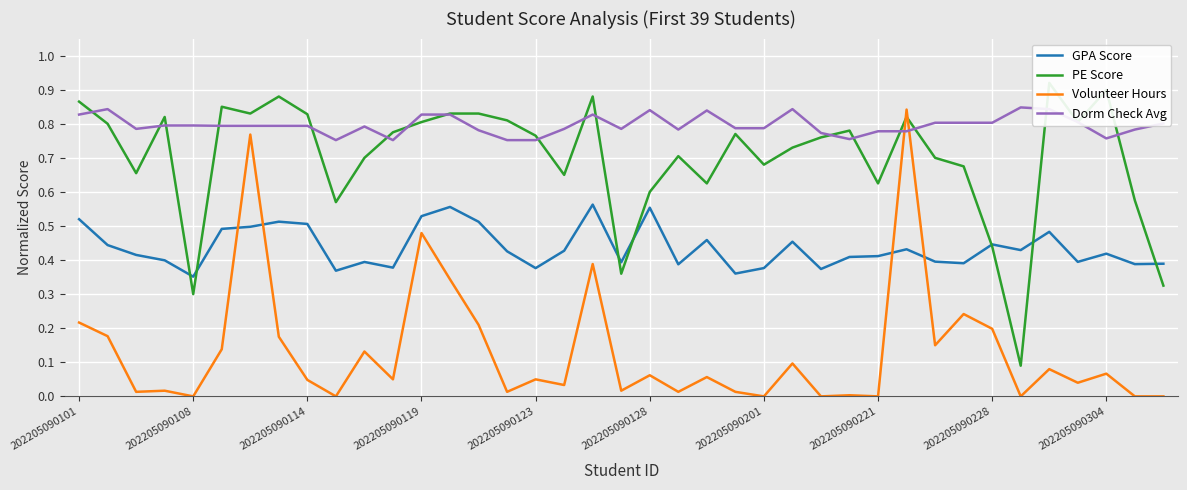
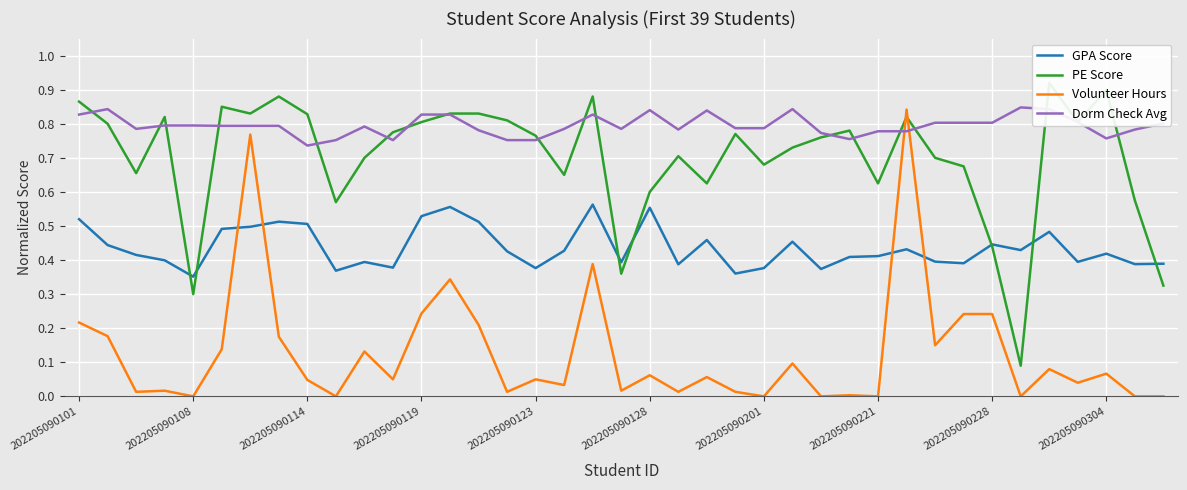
Dorm Check Avg, 202205090114: 0.79 -> 0.74
Volunteer Hours, 202205090119: 0.48 -> 0.24
Volunteer Hours, 202205090228: 0.20 -> 0.24
